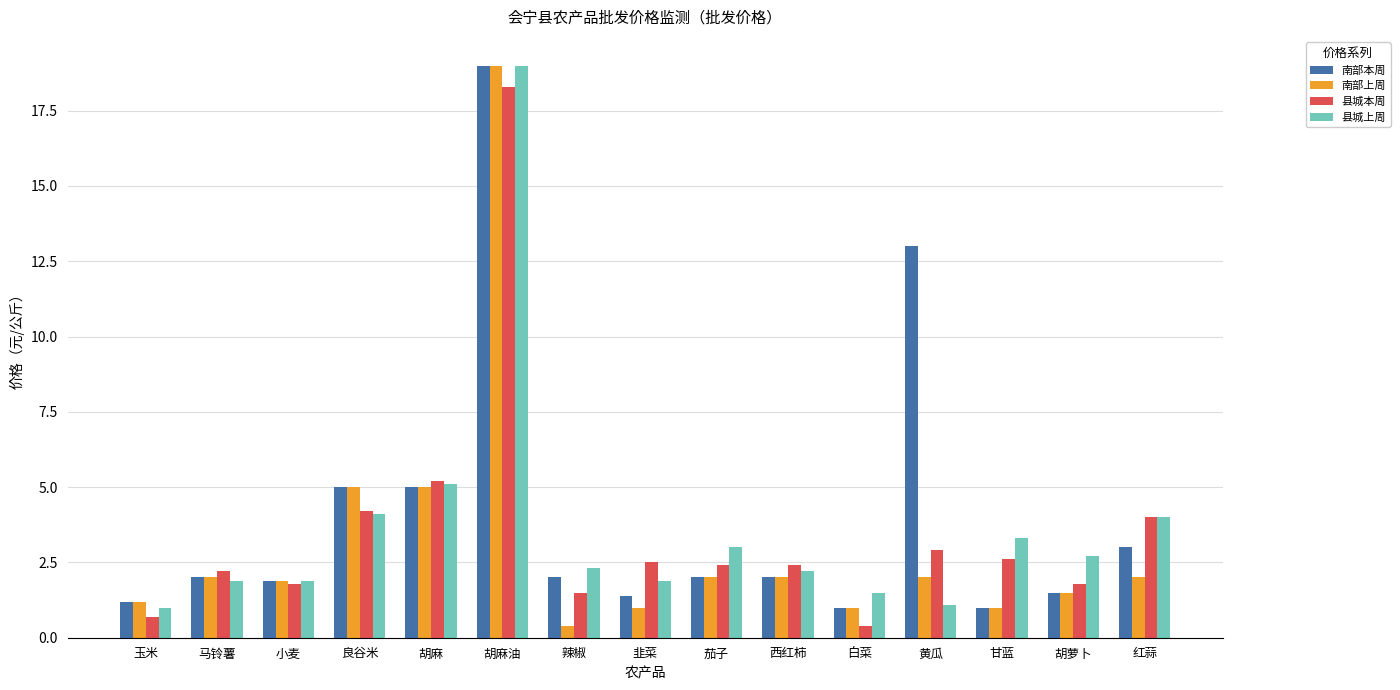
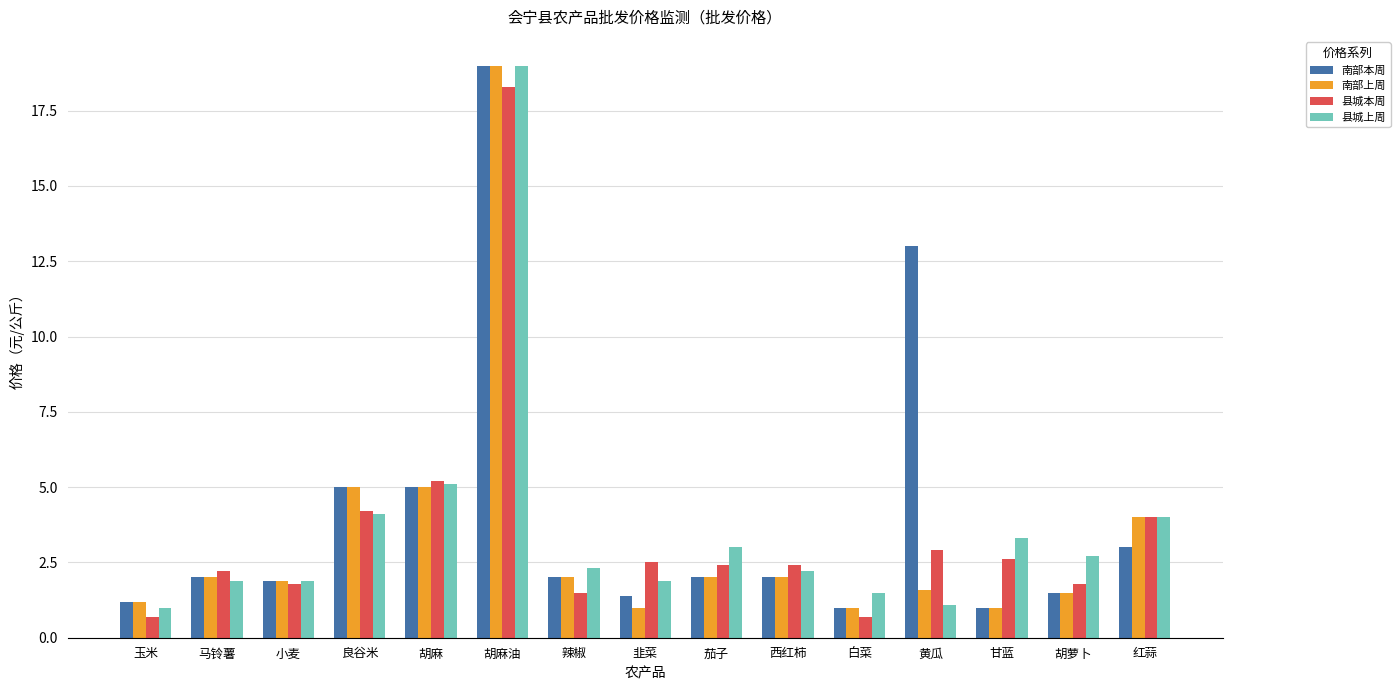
南部上周, 辣椒: 0.4 -> 2.0
县城本周, 白菜: 0.4 -> 0.7
南部上周, 黄瓜: 2.0 -> 1.6
南部上周, 红蒜: 2 -> 4
